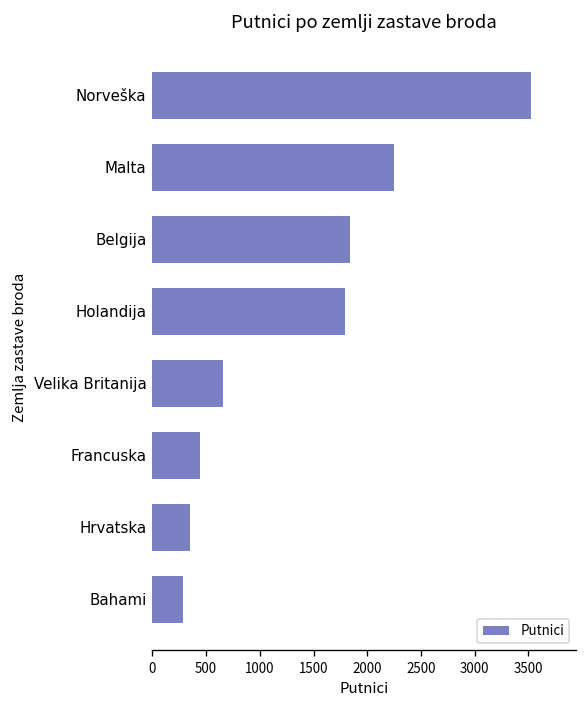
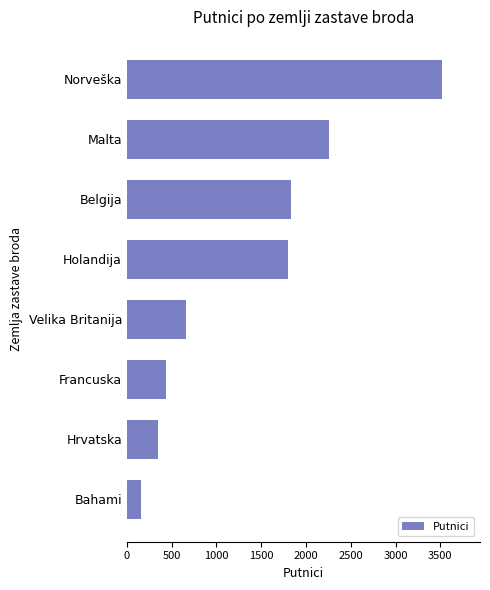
Bahami: 300 -> 200
